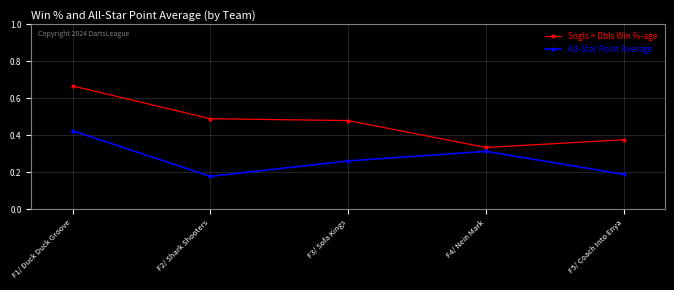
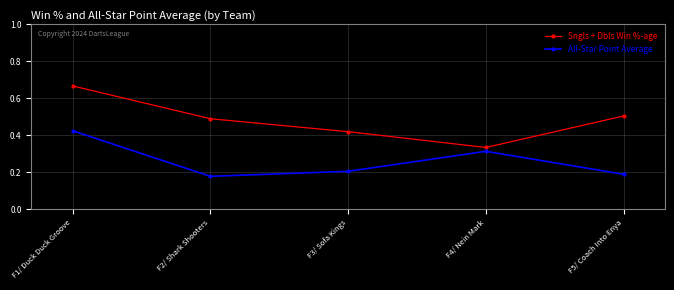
Sngls + Dbls Win %-age, F3/ Sofa Kings: 0.48 -> 0.42
All-Star Point Average, F3/ Sofa Kings: 0.26 -> 0.20
Sngls + Dbls Win %-age, F5/ Coach Into Enya: 0.38 -> 0.50
